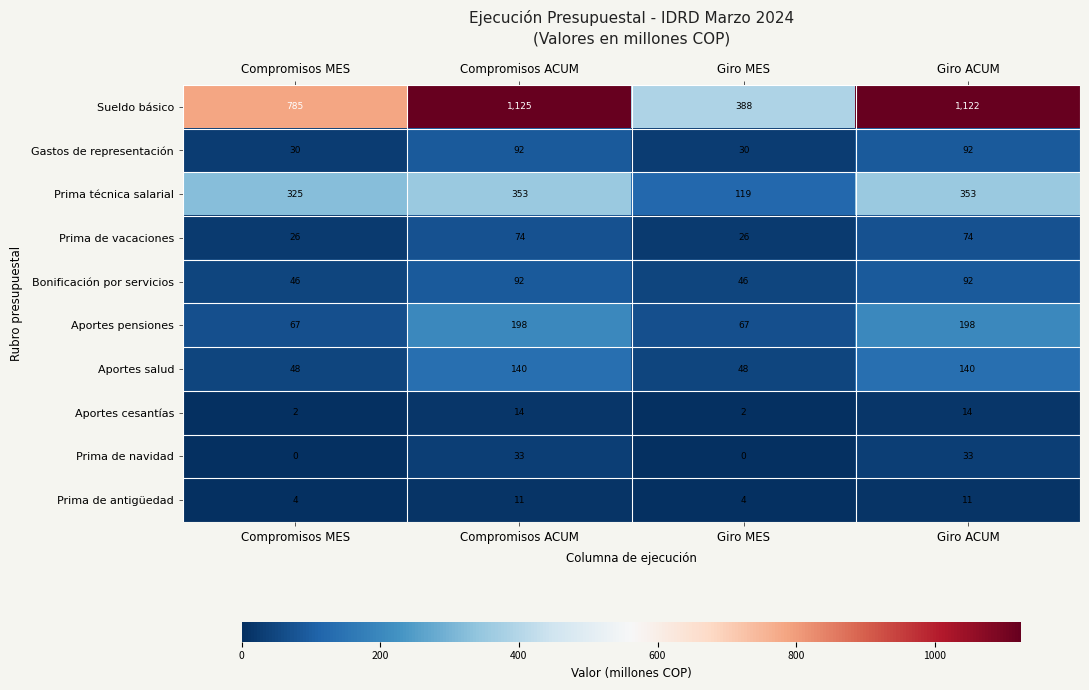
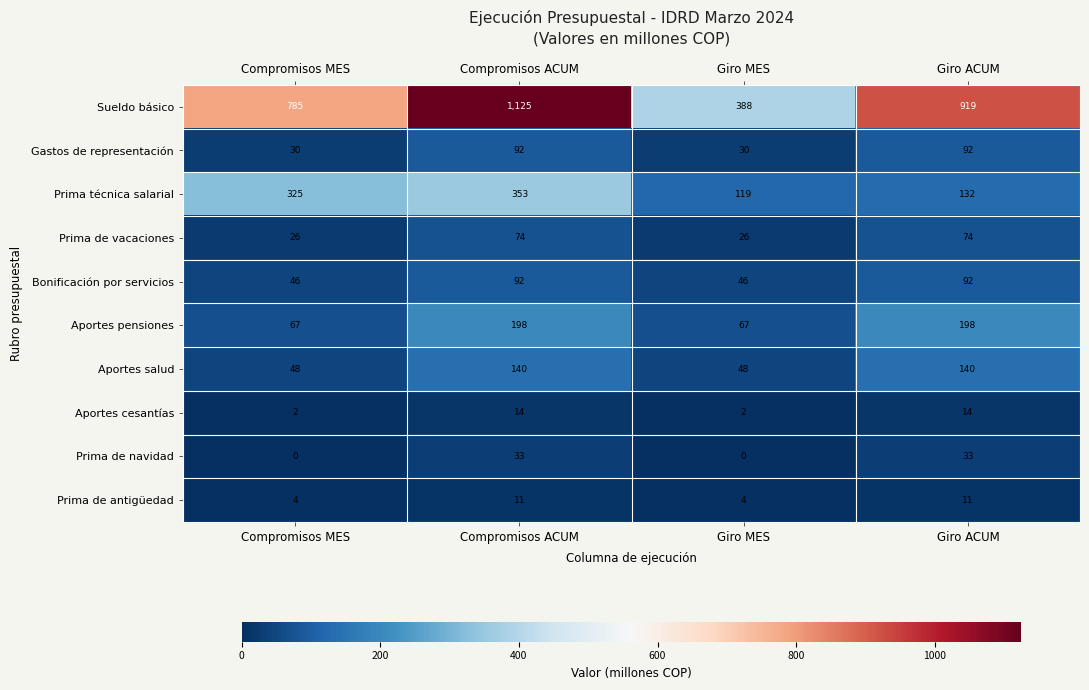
Sueldo básico, Giro ACUM: 1,122 -> 919
Prima técnica salarial, Giro ACUM: 353 -> 132
